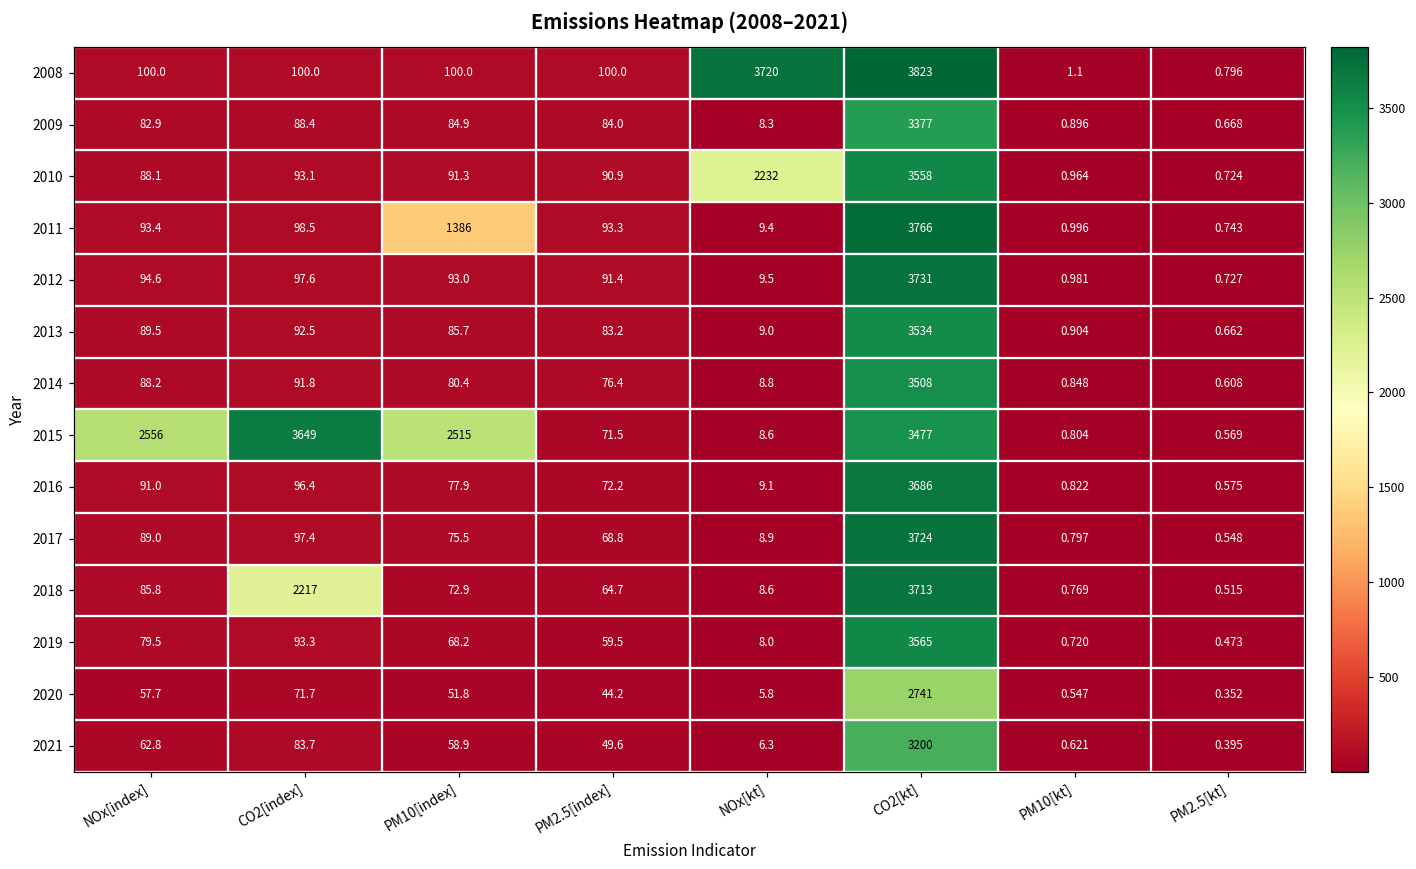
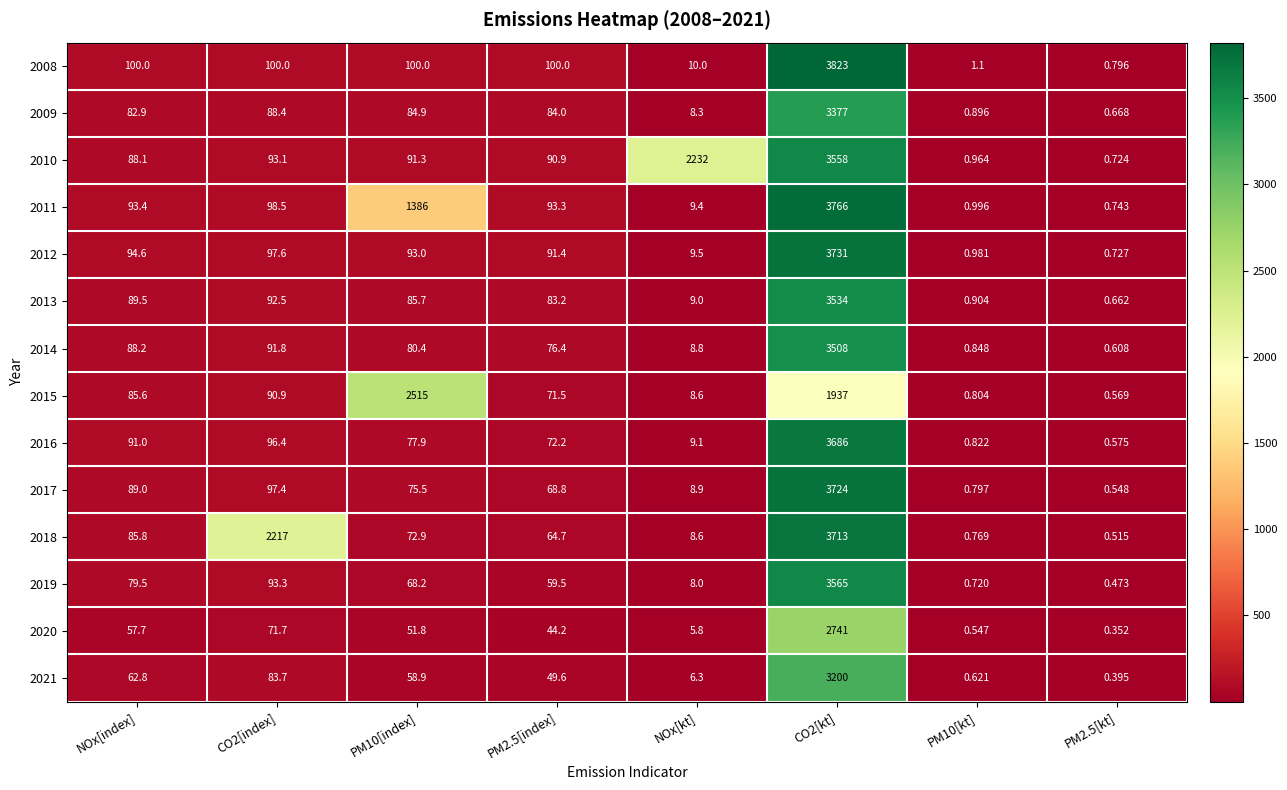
2008, NOx[kt]: 3720 -> 10.0
2015, NOx[index]: 2556 -> 85.6
2015, CO2[index]: 3649 -> 90.9
2015, CO2[kt]: 3477 -> 1937
